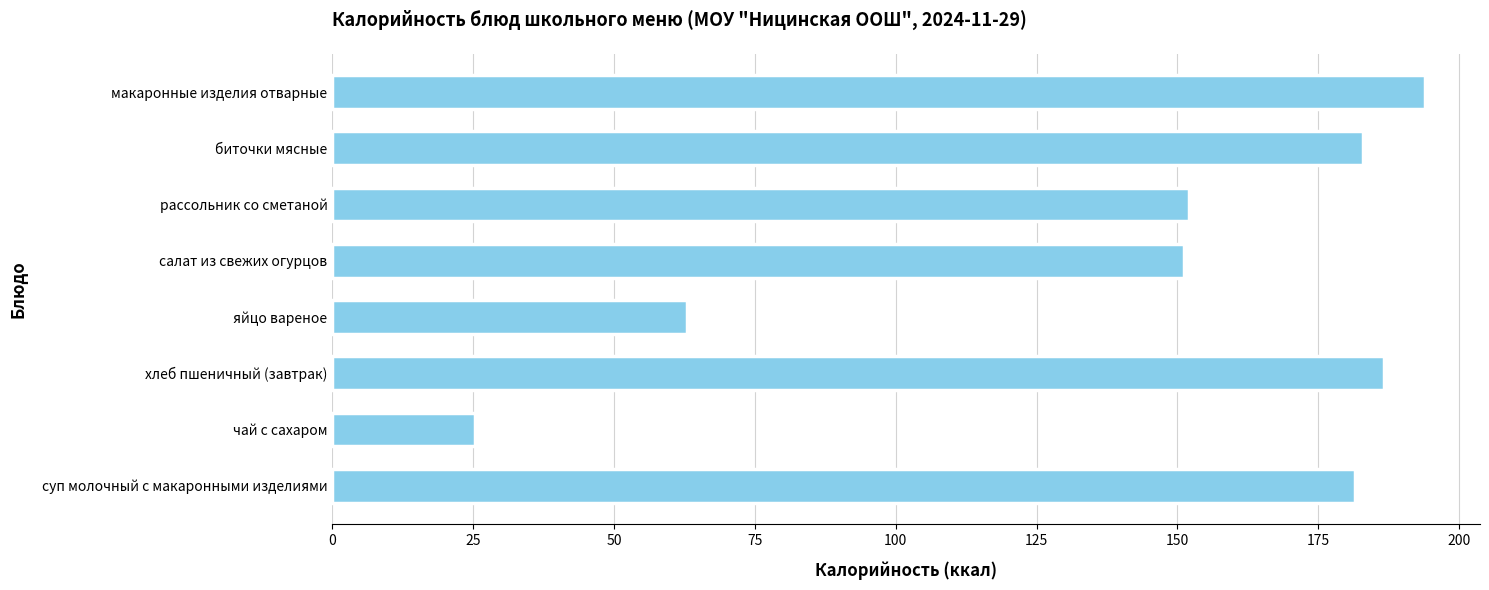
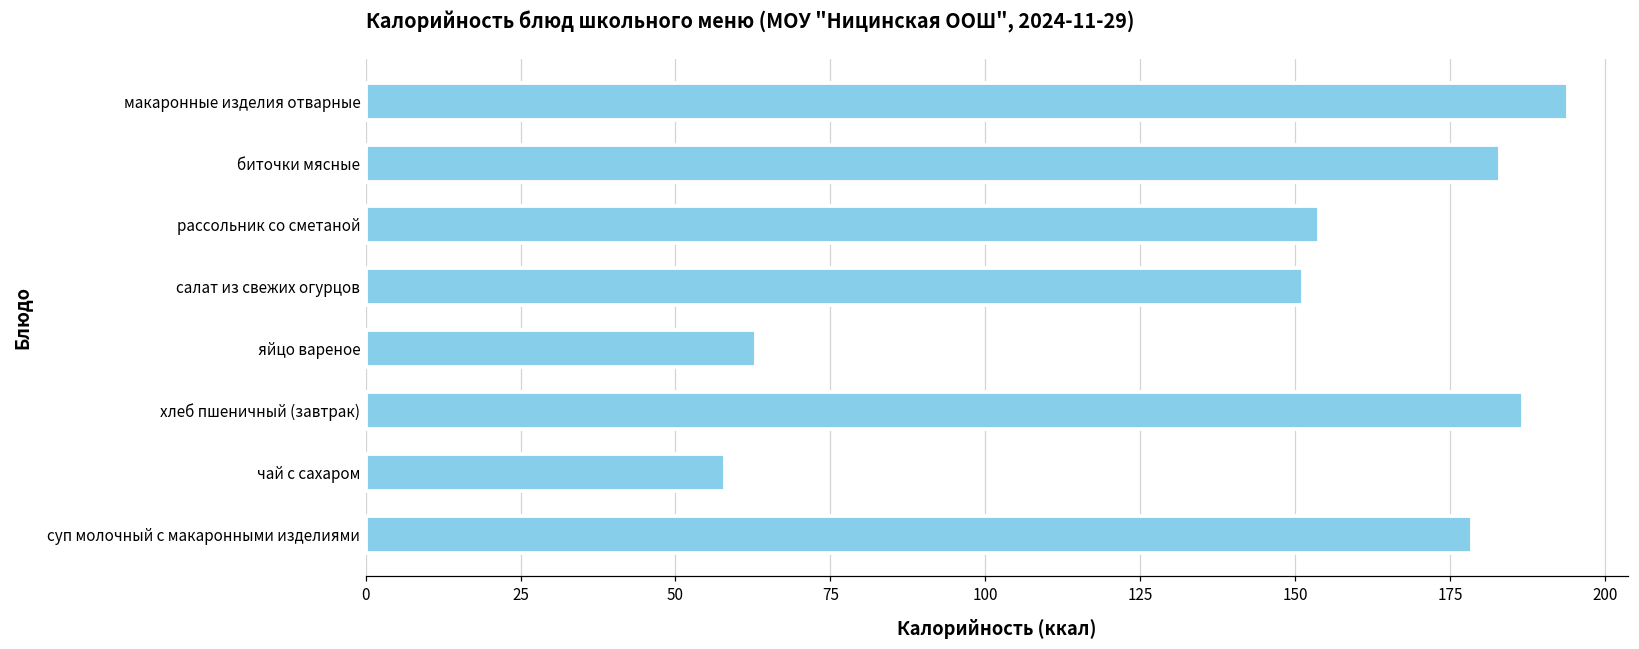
рассольник со сметаной: 152 -> 154
чай с сахаром: 25 -> 58
суп молочный с макаронными изделиями: 182 -> 179
